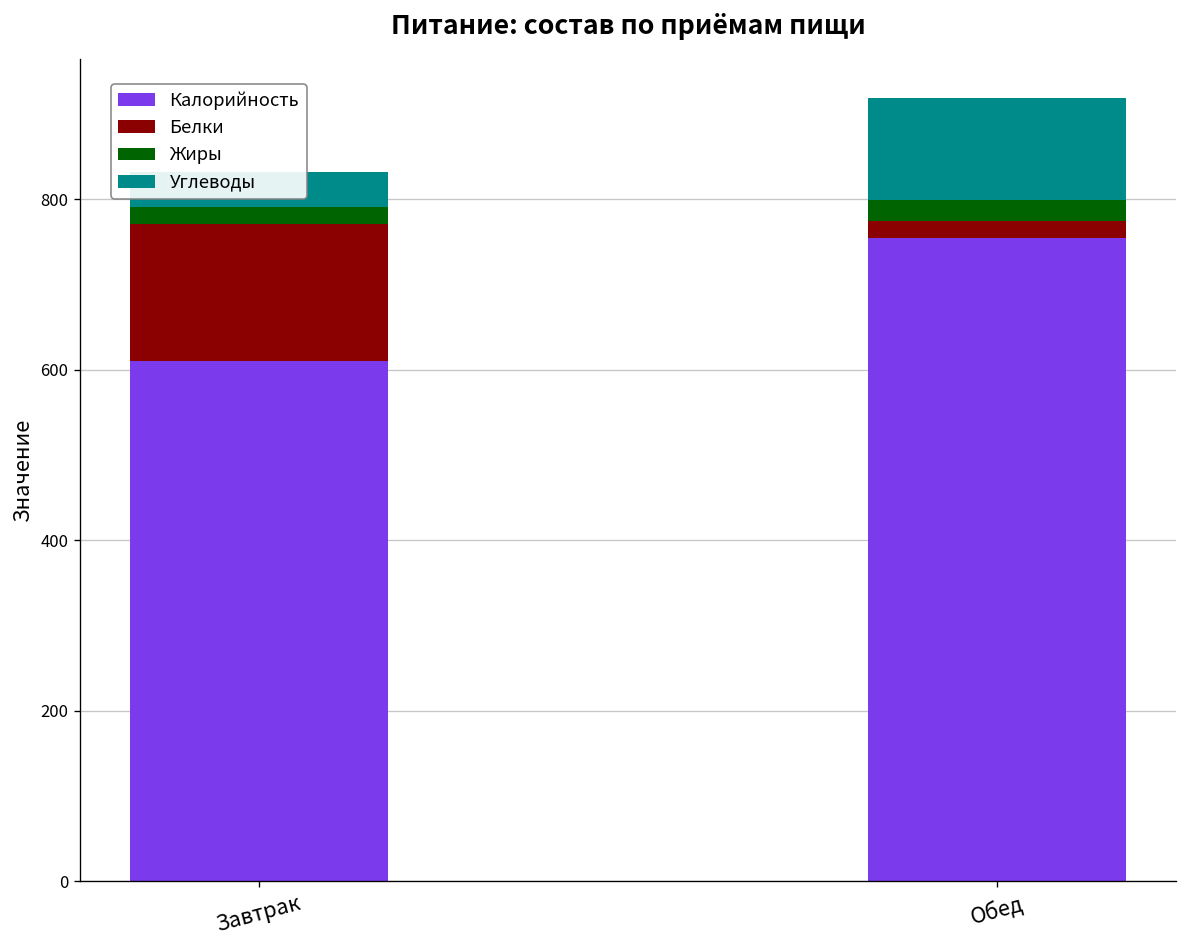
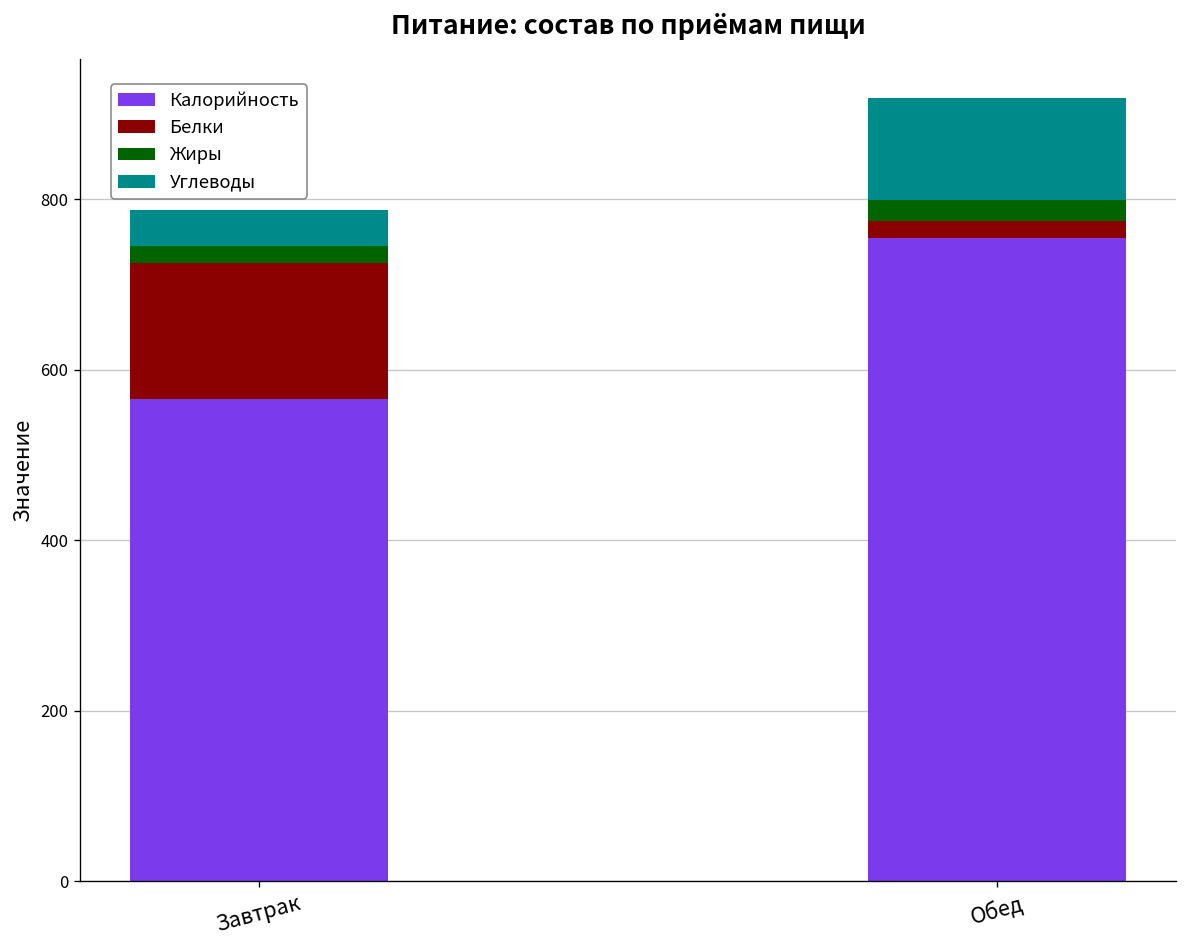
Калорийность, Завтрак: 610 -> 570
